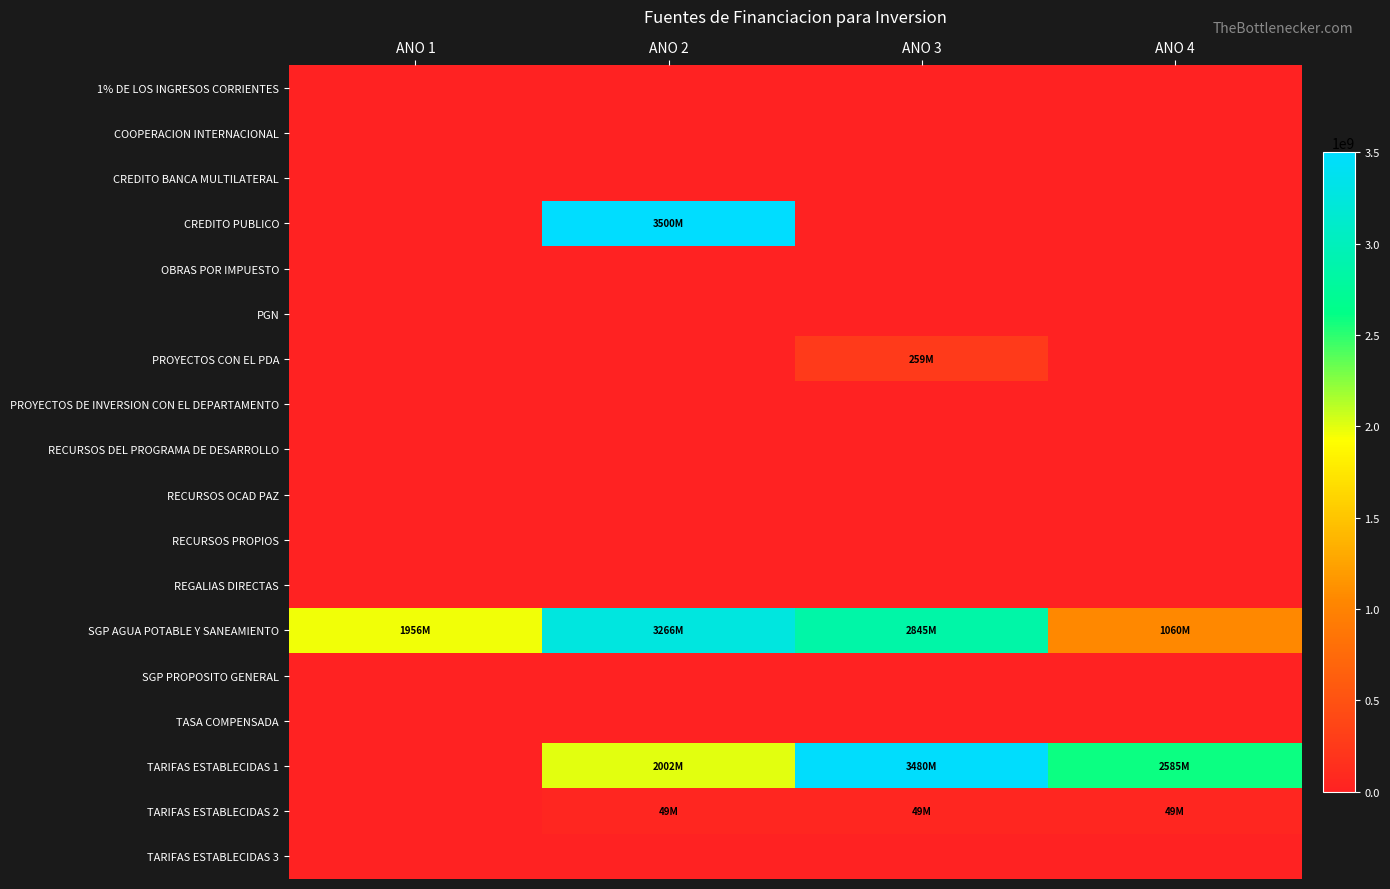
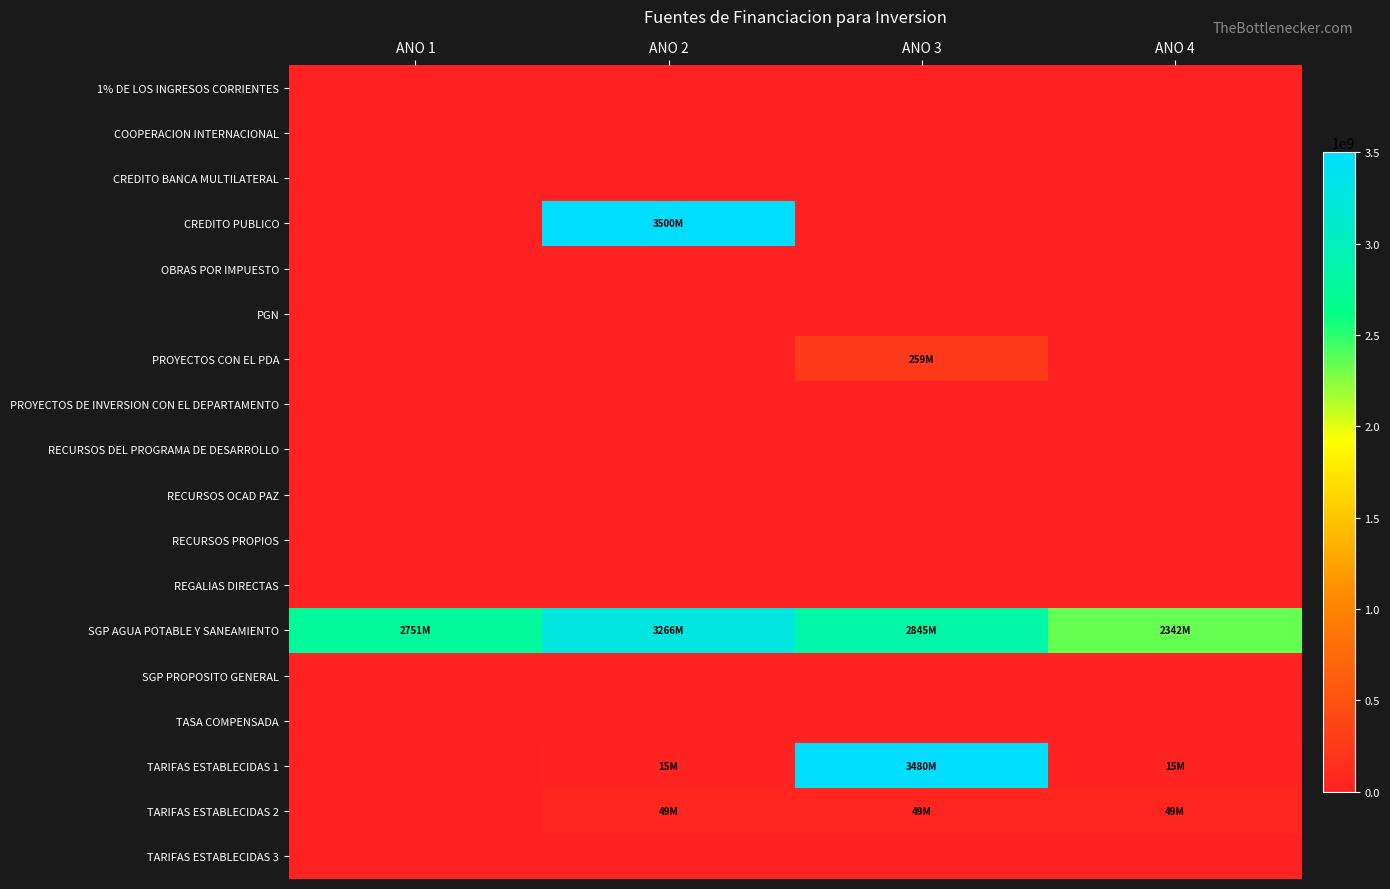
SGP AGUA POTABLE Y SANEAMIENTO, ANO 1: 1956M -> 2751M
SGP AGUA POTABLE Y SANEAMIENTO, ANO 4: 1060M -> 2342M
TARIFAS ESTABLECIDAS 1, ANO 2: 2002M -> 15M
TARIFAS ESTABLECIDAS 1, ANO 4: 2585M -> 15M
